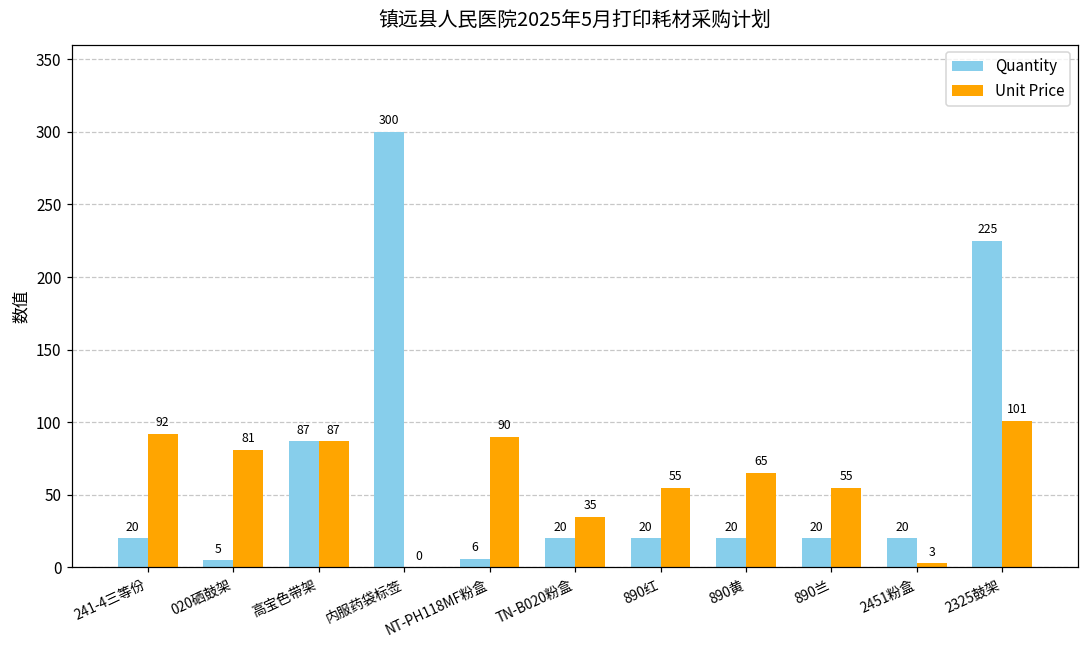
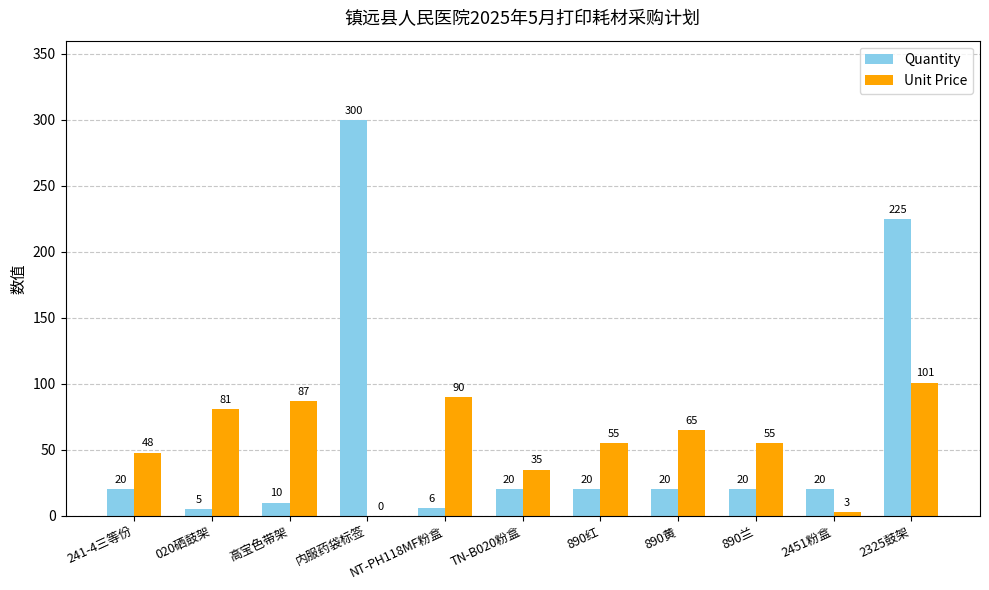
Unit Price, 241-4三等份: 92 -> 48
Quantity, 高宝色带架: 87 -> 10
